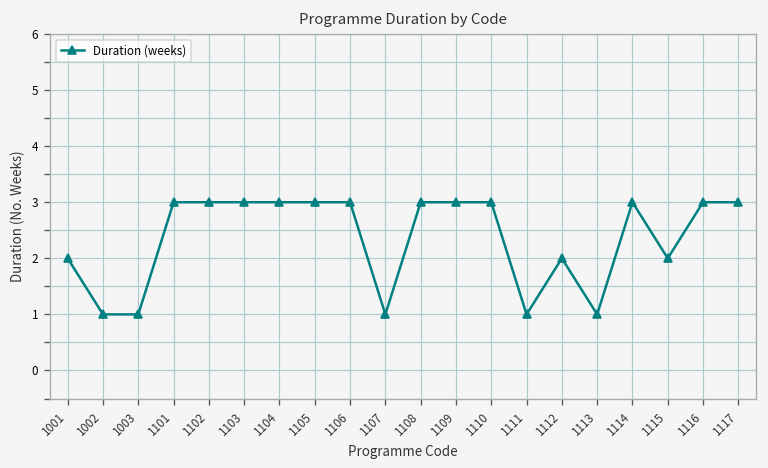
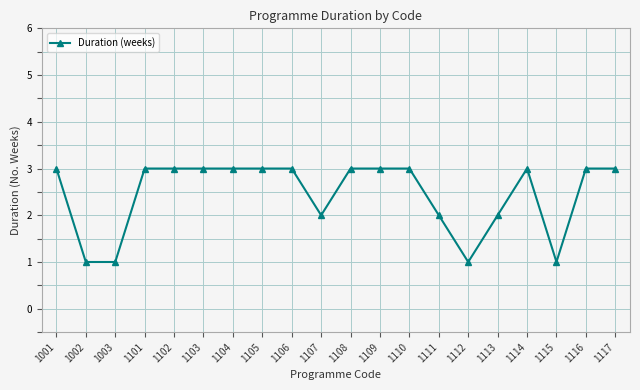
1001: 2 -> 3
1107: 1 -> 2
1111: 1 -> 2
1112: 2 -> 1
1113: 1 -> 2
1115: 2 -> 1
